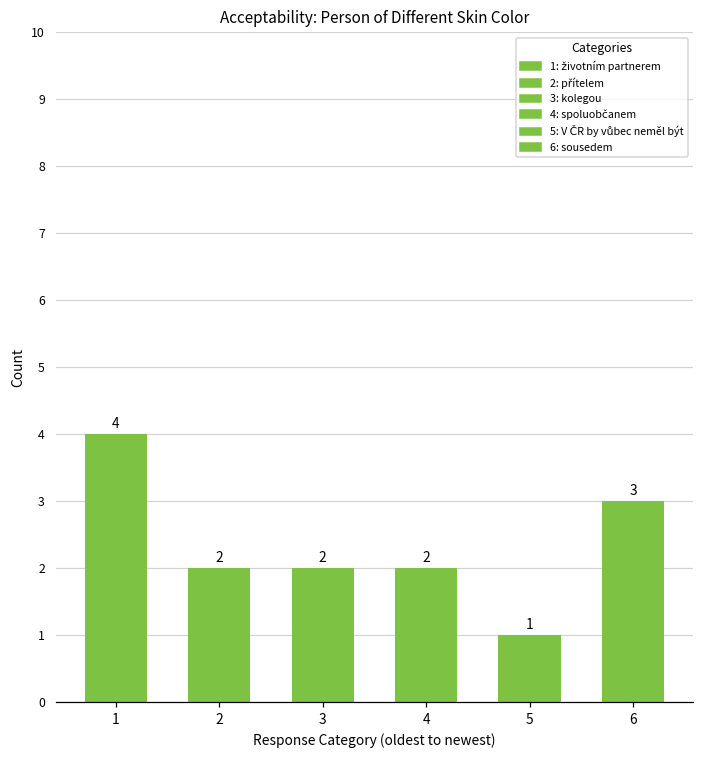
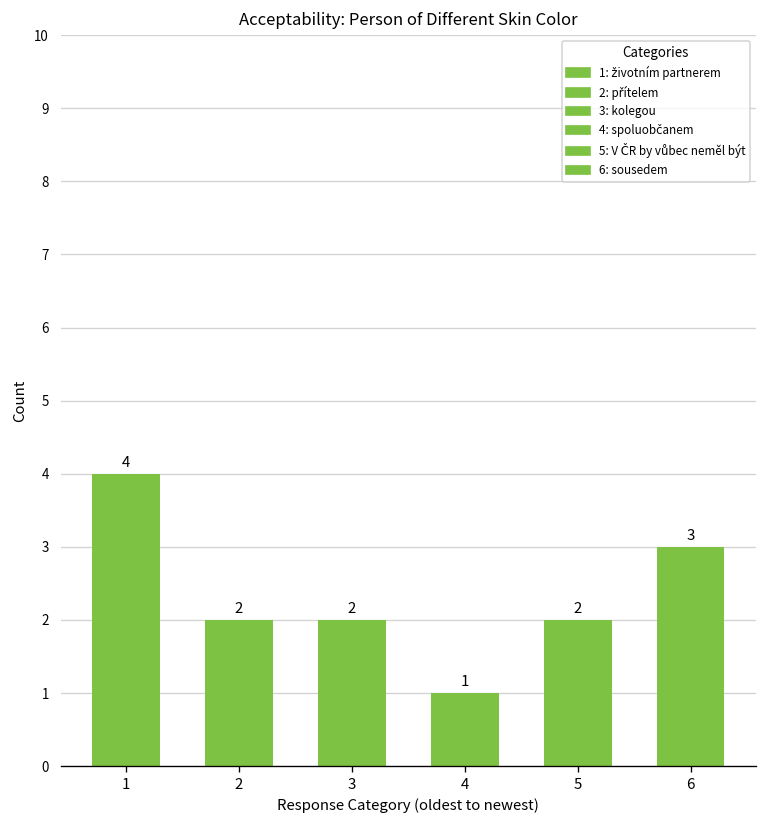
4: 2 -> 1
5: 1 -> 2
